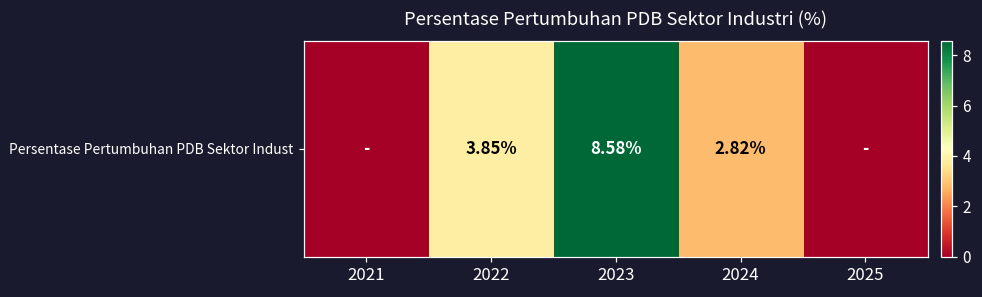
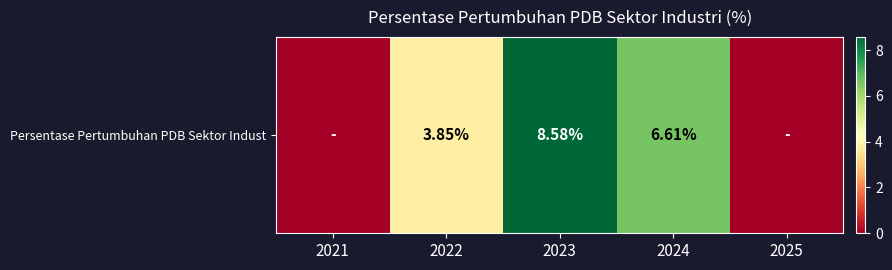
Persentase Pertumbuhan PDB Sektor Indust, 2024: 2.82% -> 6.61%
